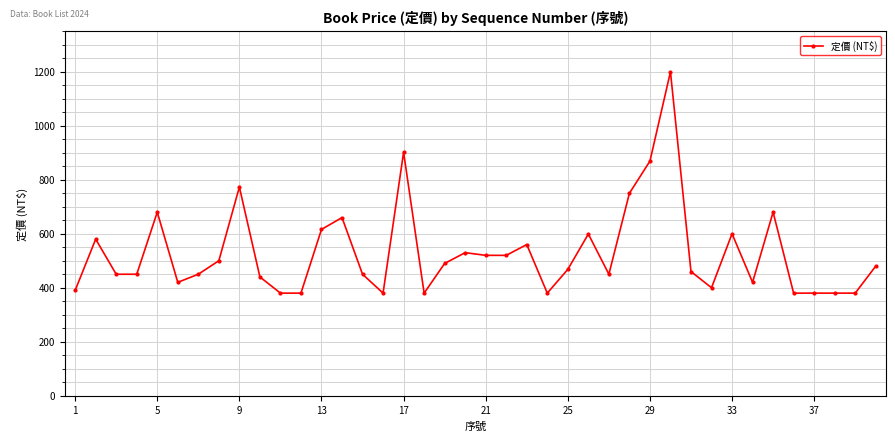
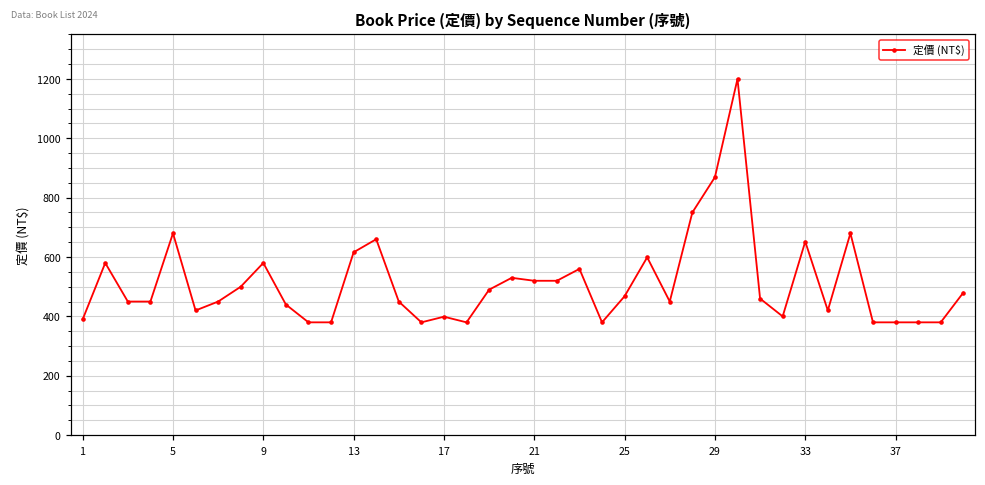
9: 770 -> 580
17: 900 -> 400
33: 600 -> 650
